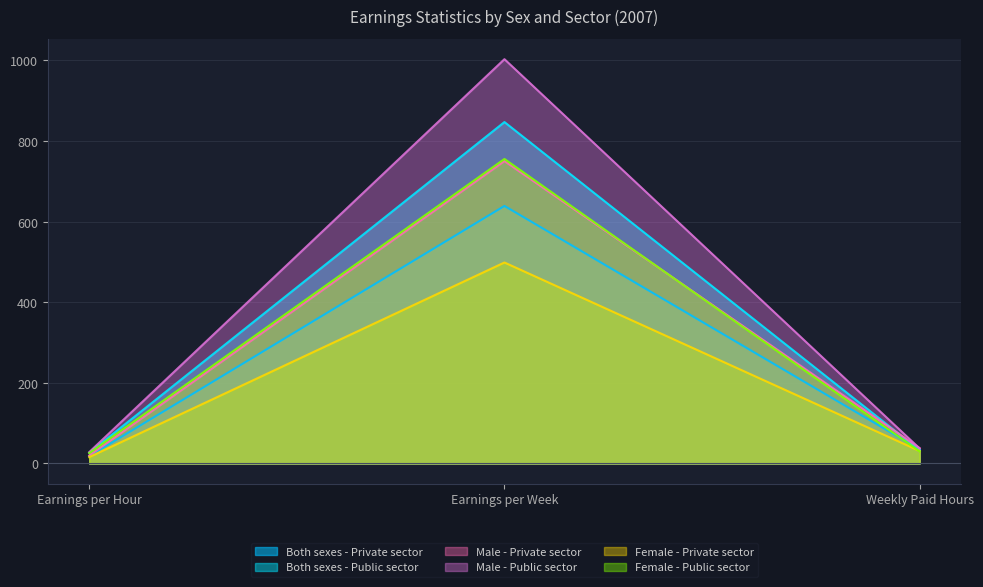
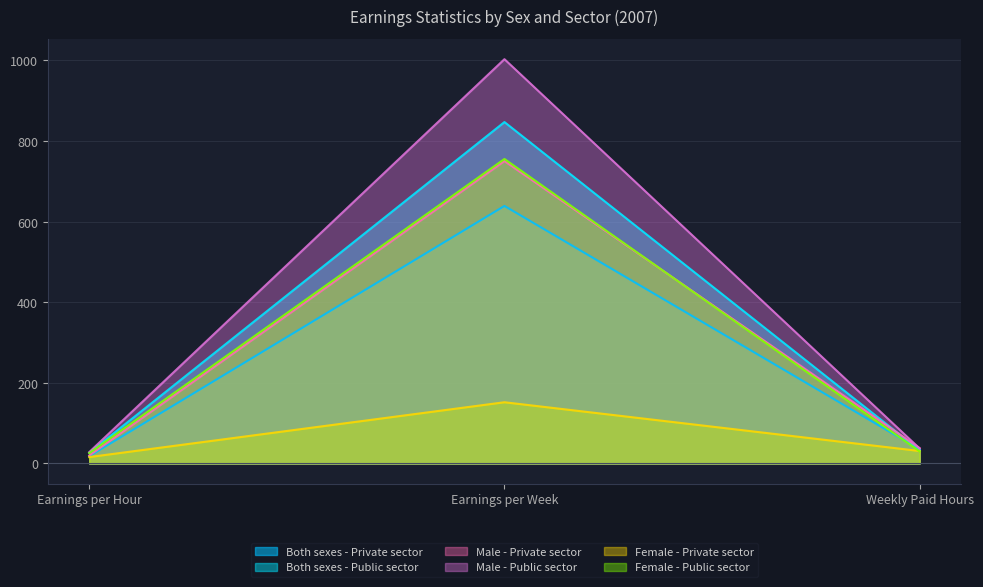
Female - Private sector, Earnings per Week: 500 -> 150
